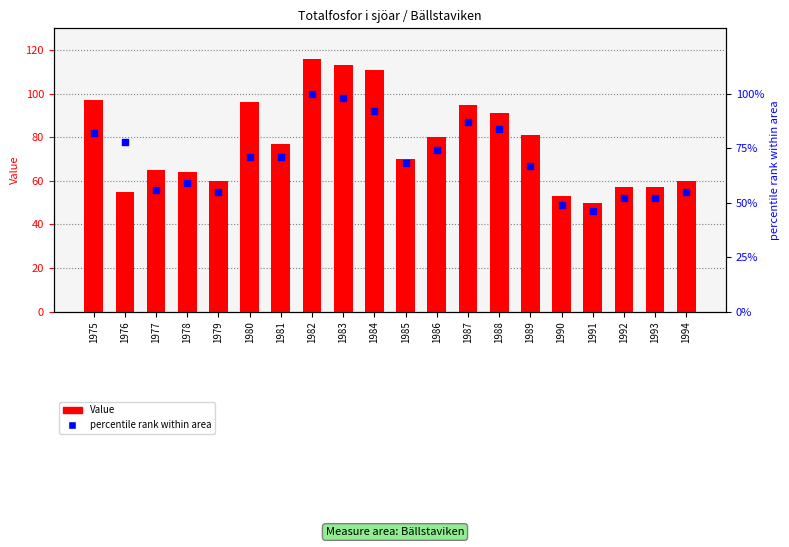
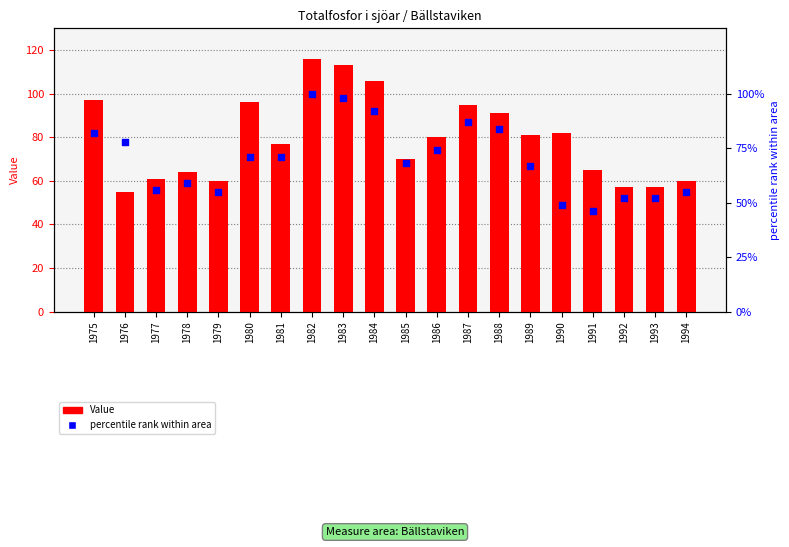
Value, 1977: 65 -> 61
Value, 1984: 111 -> 106
Value, 1990: 53 -> 82
Value, 1991: 50 -> 65
